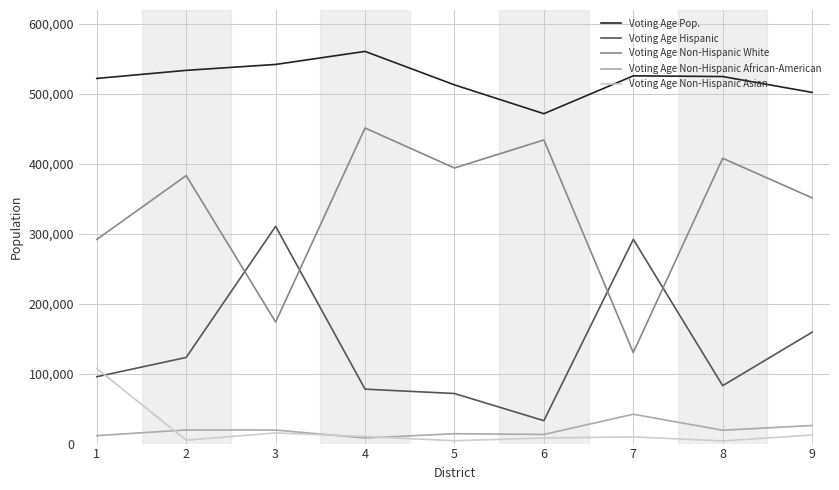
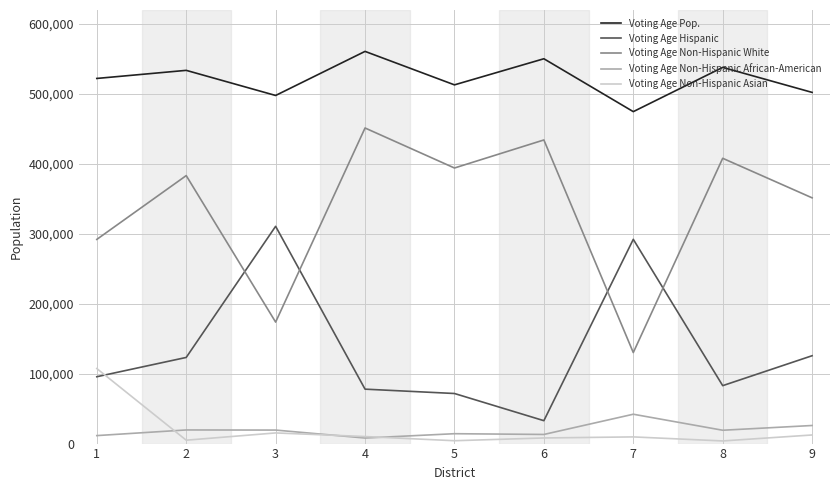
Voting Age Pop., 3: 540,000 -> 500,000
Voting Age Pop., 6: 470,000 -> 550,000
Voting Age Pop., 7: 530,000 -> 470,000
Voting Age Pop., 8: 520,000 -> 540,000
Voting Age Hispanic, 9: 160,000 -> 130,000
